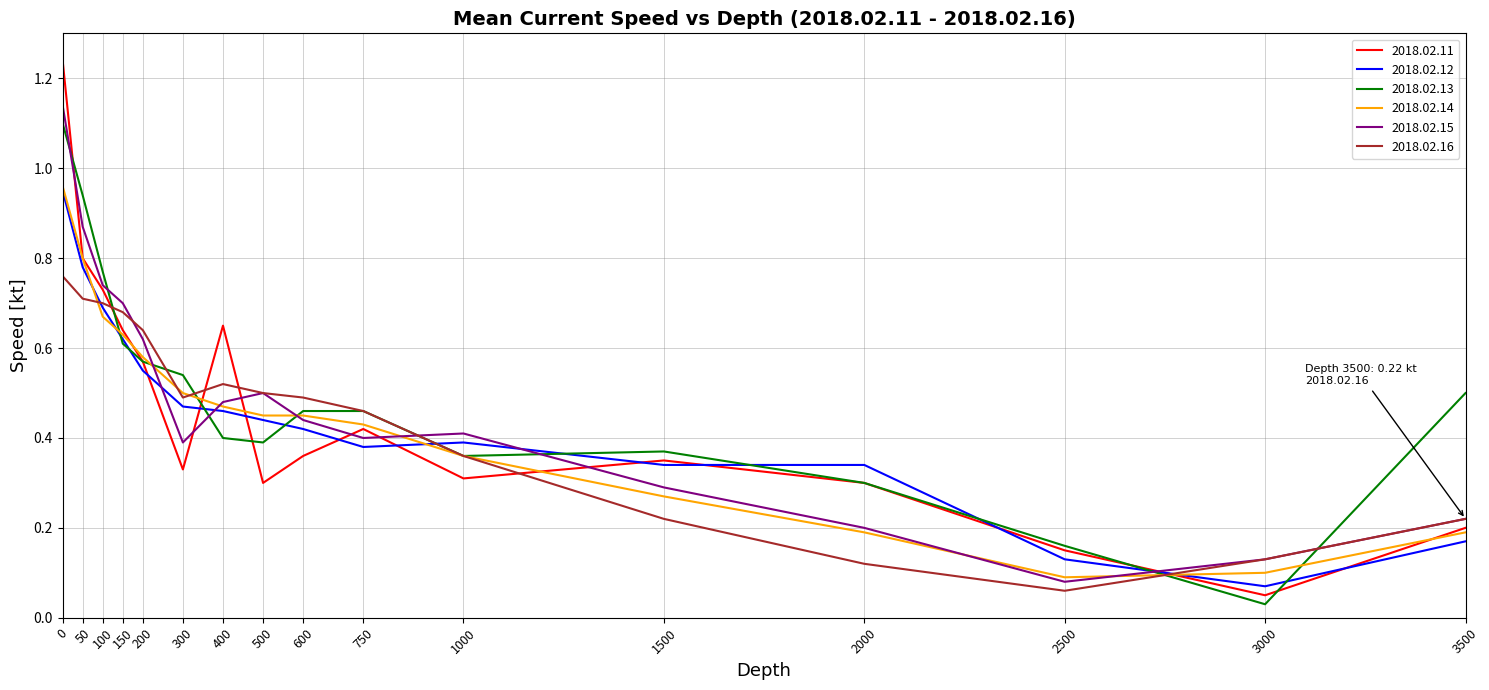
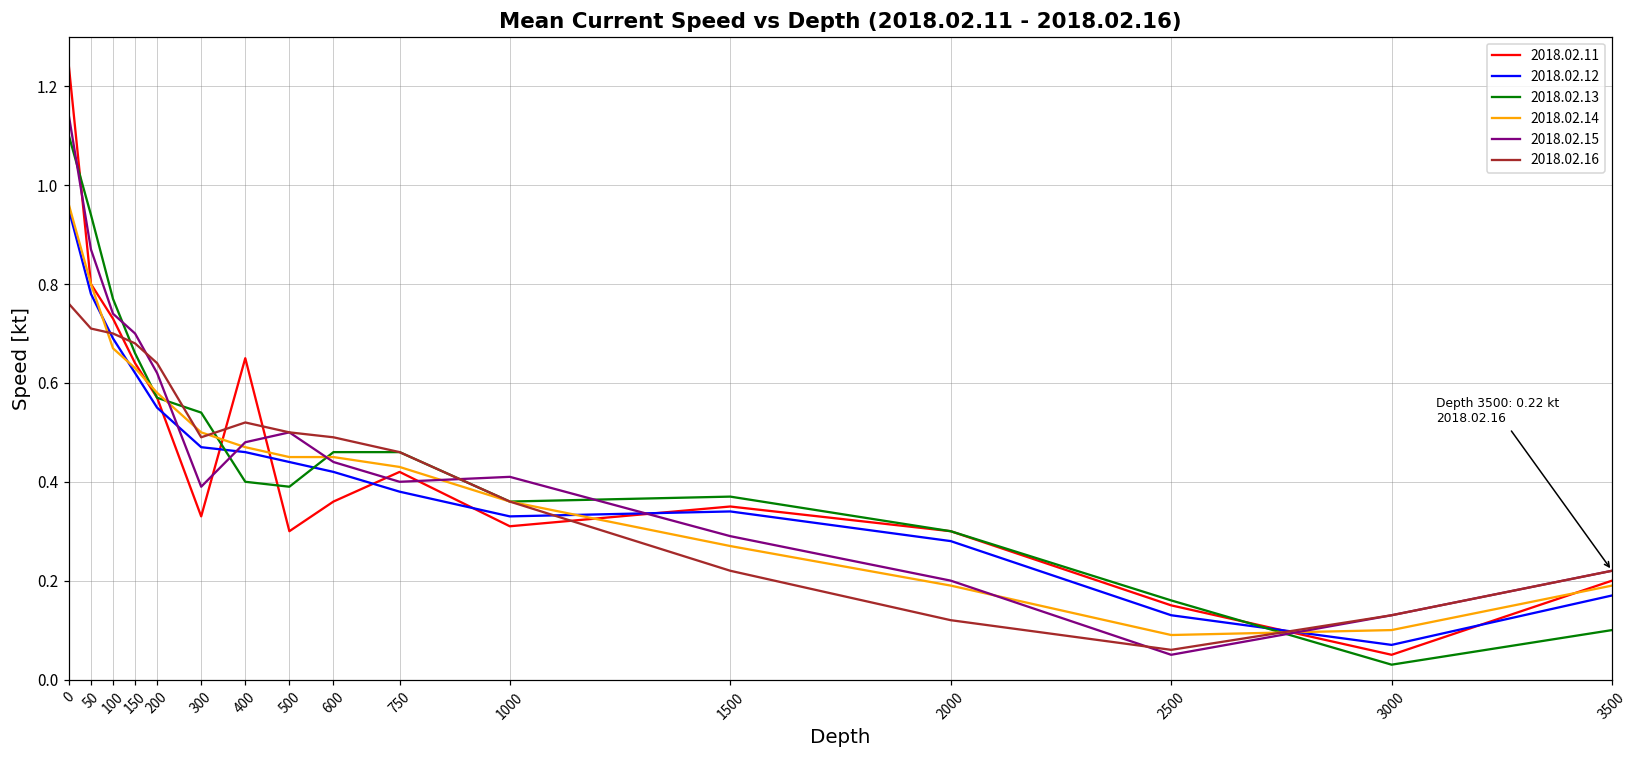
2018.02.13, 150: 0.61 -> 0.66
2018.02.12, 1000: 0.39 -> 0.33
2018.02.12, 2000: 0.34 -> 0.28
2018.02.15, 2500: 0.08 -> 0.05
2018.02.13, 3500: 0.5 -> 0.1
